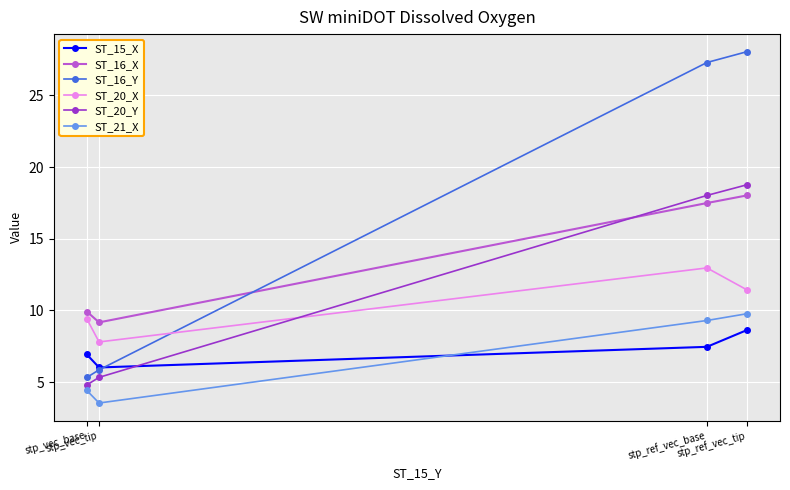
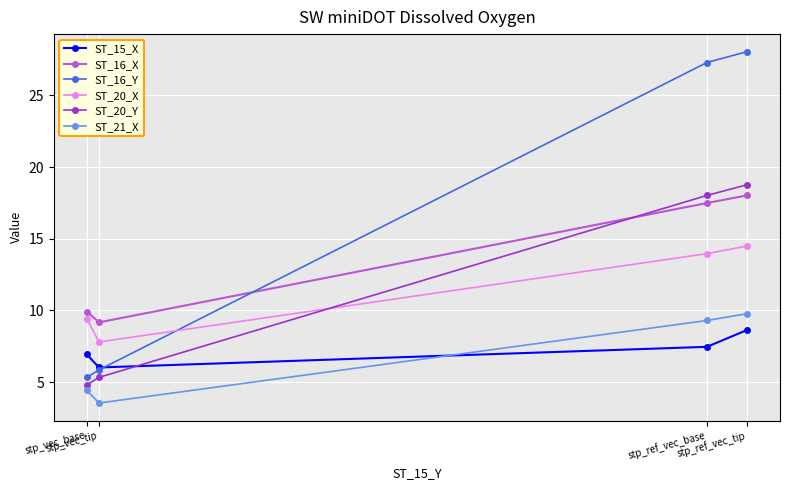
ST_20_X, stp_ref_vec_base: 13.0 -> 14.0
ST_20_X, stp_ref_vec_tip: 11.4 -> 14.5
